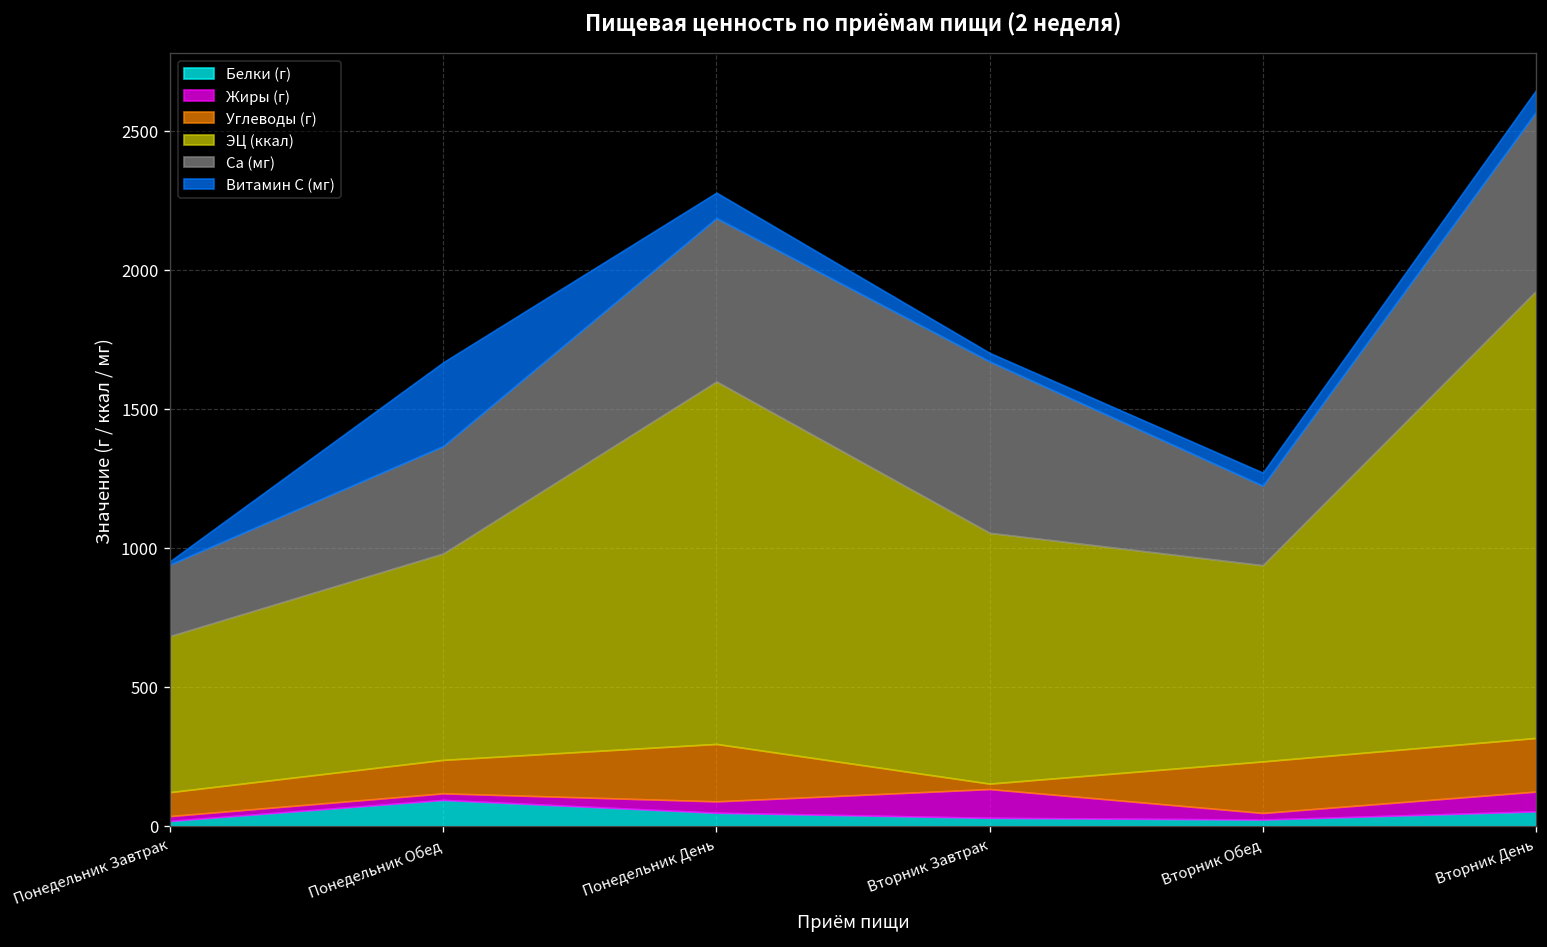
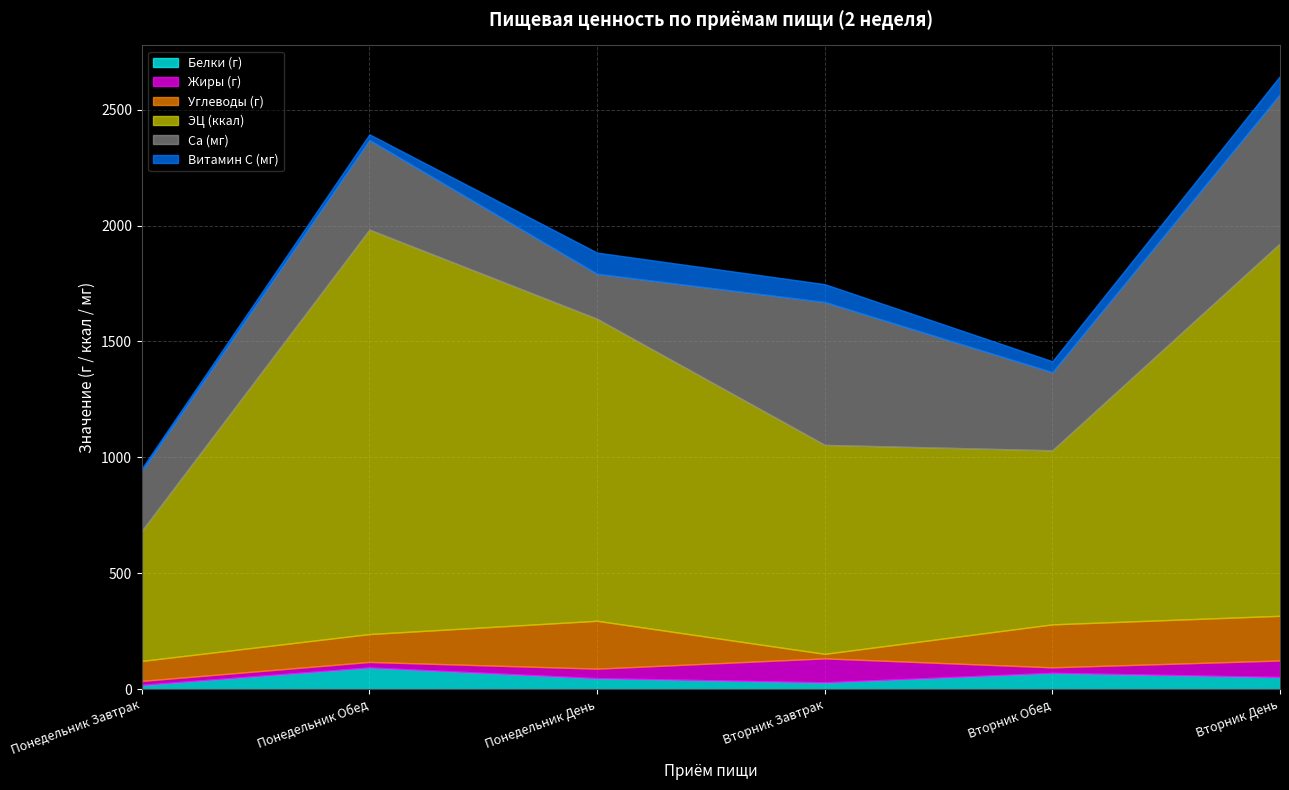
ЭЦ (ккал), Понедельник Обед: 740 -> 1740
Витамин C (мг), Понедельник Обед: 300 -> 20
Ca (мг), Понедельник День: 590 -> 190
Витамин C (мг), Вторник Завтрак: 30 -> 80
Белки (г), Вторник Обед: 20 -> 70
ЭЦ (ккал), Вторник Обед: 710 -> 750
Ca (мг), Вторник Обед: 290 -> 340
